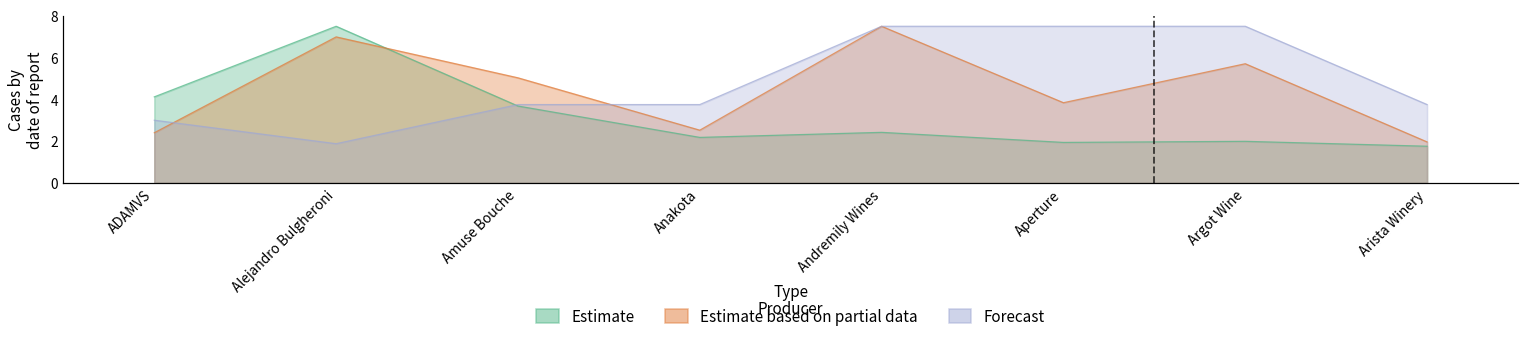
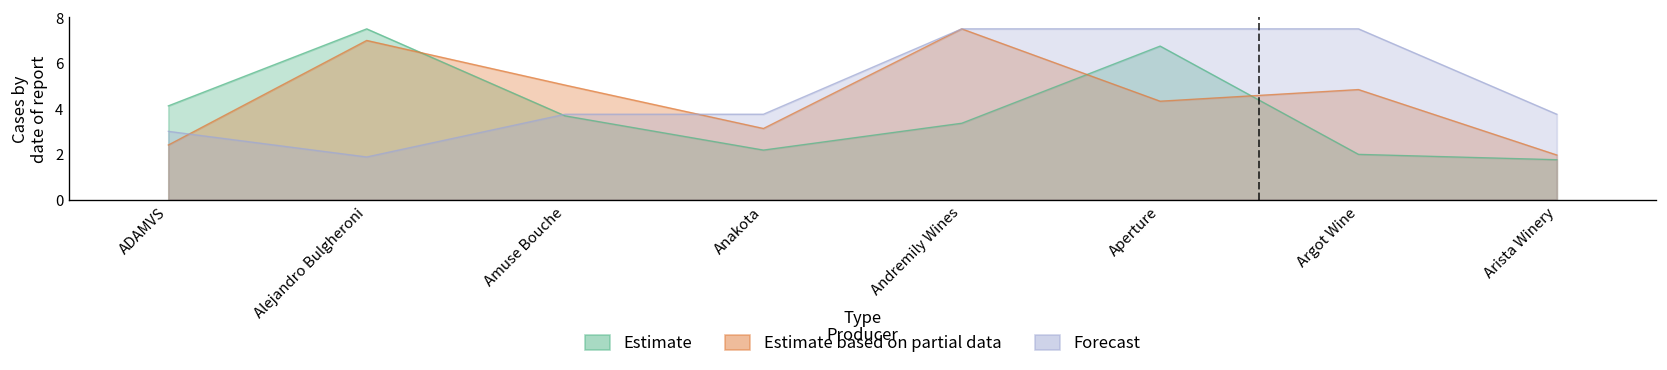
Estimate based on partial data, Anakota: 2.5 -> 3.1
Estimate, Andremily Wines: 2.4 -> 3.4
Estimate, Aperture: 1.9 -> 6.7
Estimate based on partial data, Aperture: 3.8 -> 4.3
Estimate based on partial data, Argot Wine: 5.7 -> 4.8
